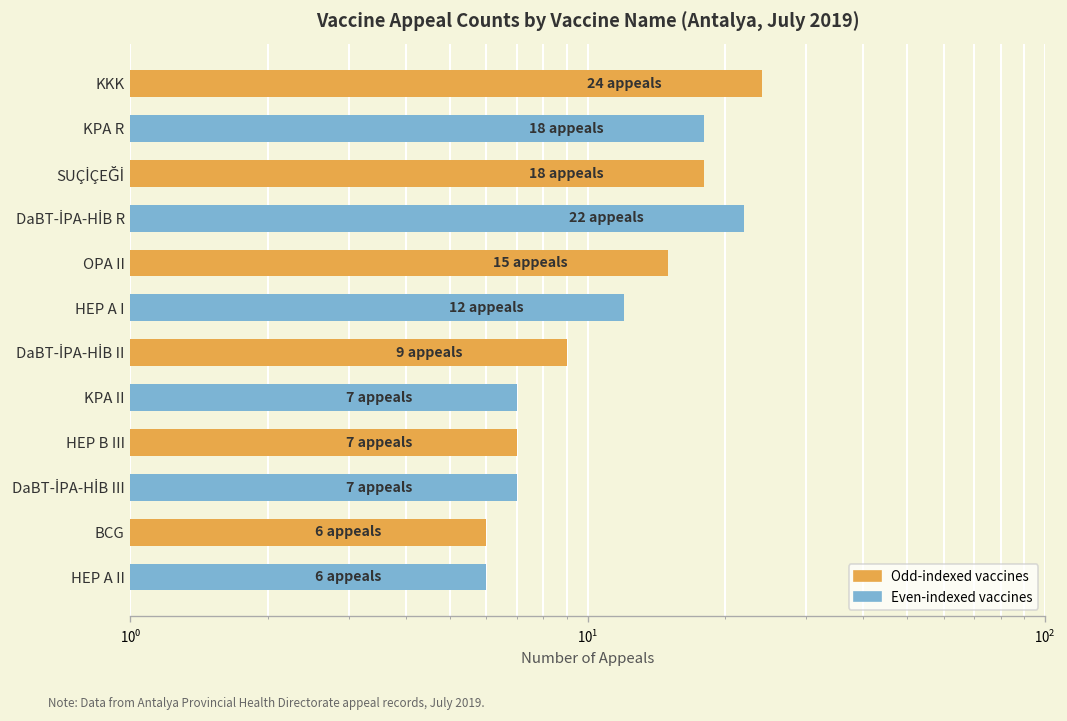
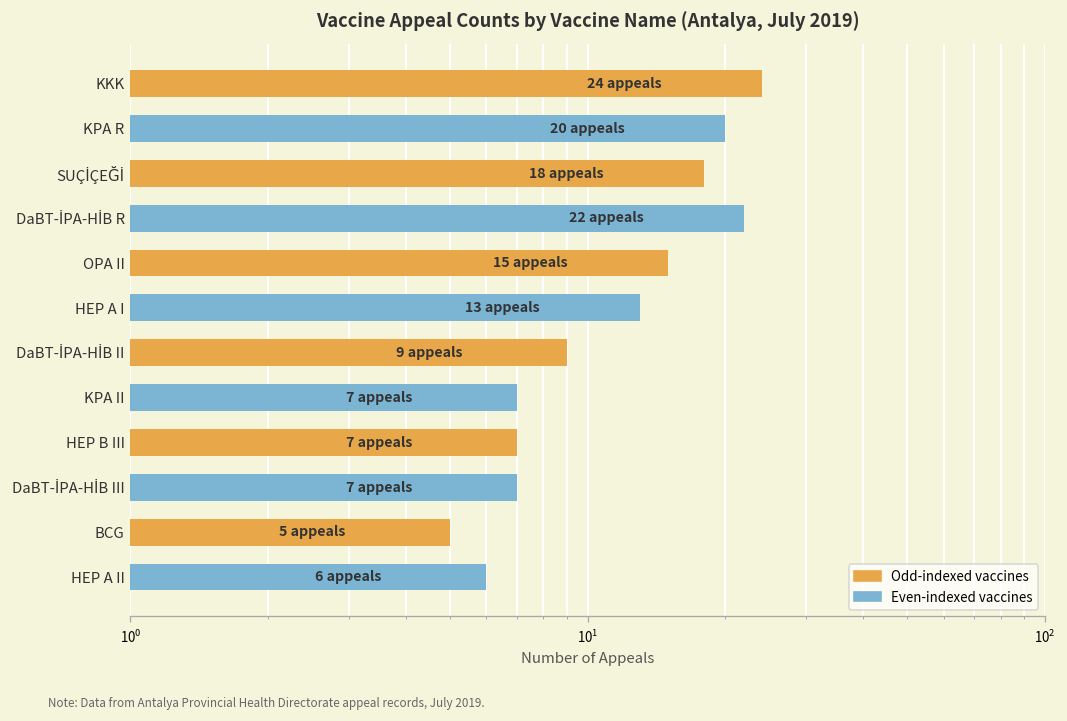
KPA R: 18 -> 20
HEP A I: 12 -> 13
BCG: 6 -> 5
